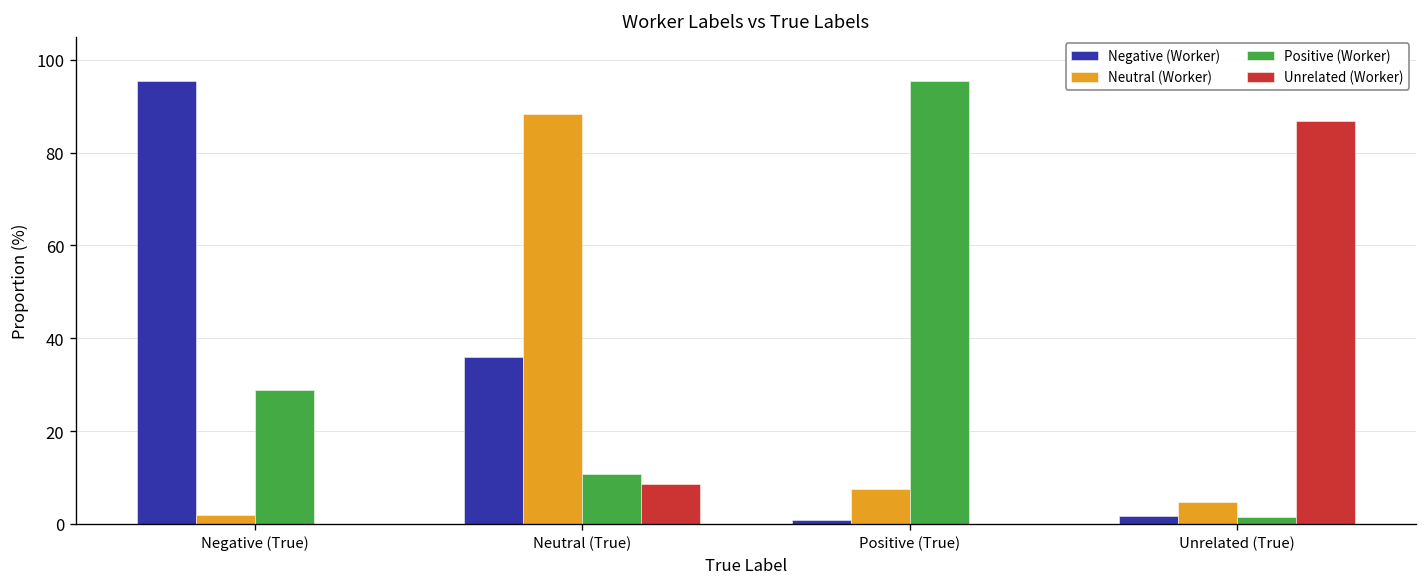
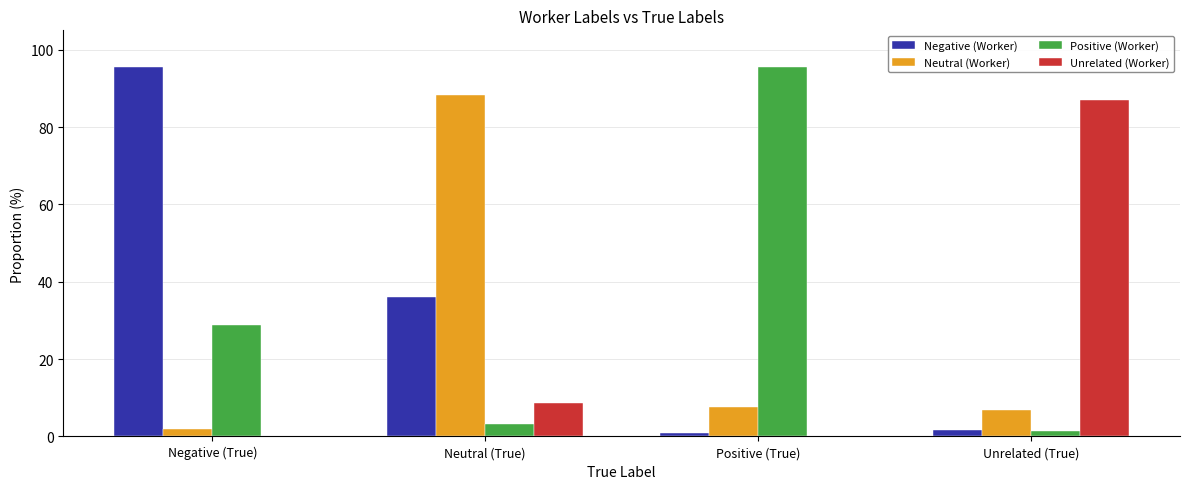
Positive (Worker), Neutral (True): 11 -> 3
Neutral (Worker), Unrelated (True): 5 -> 7
